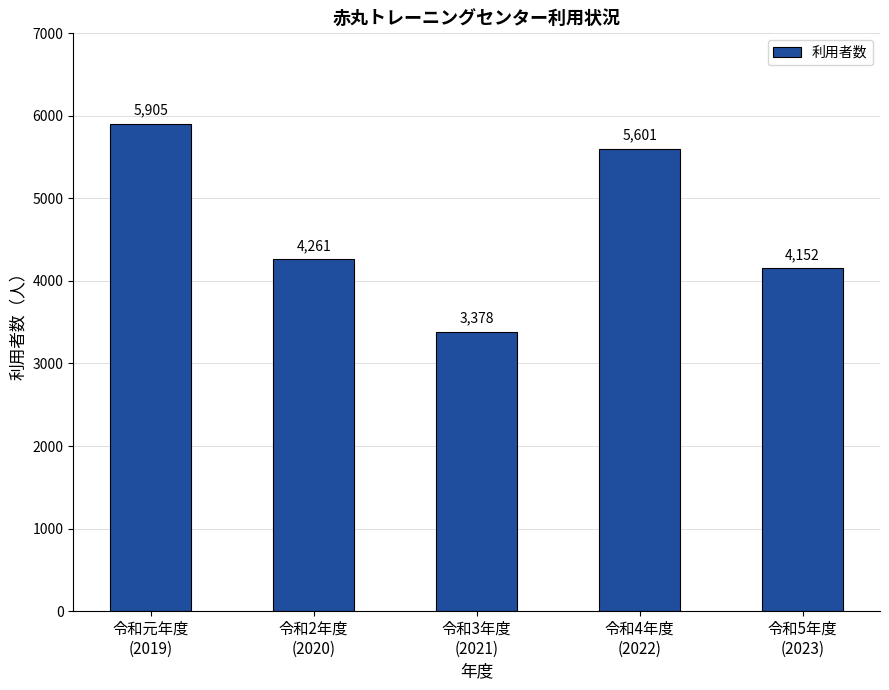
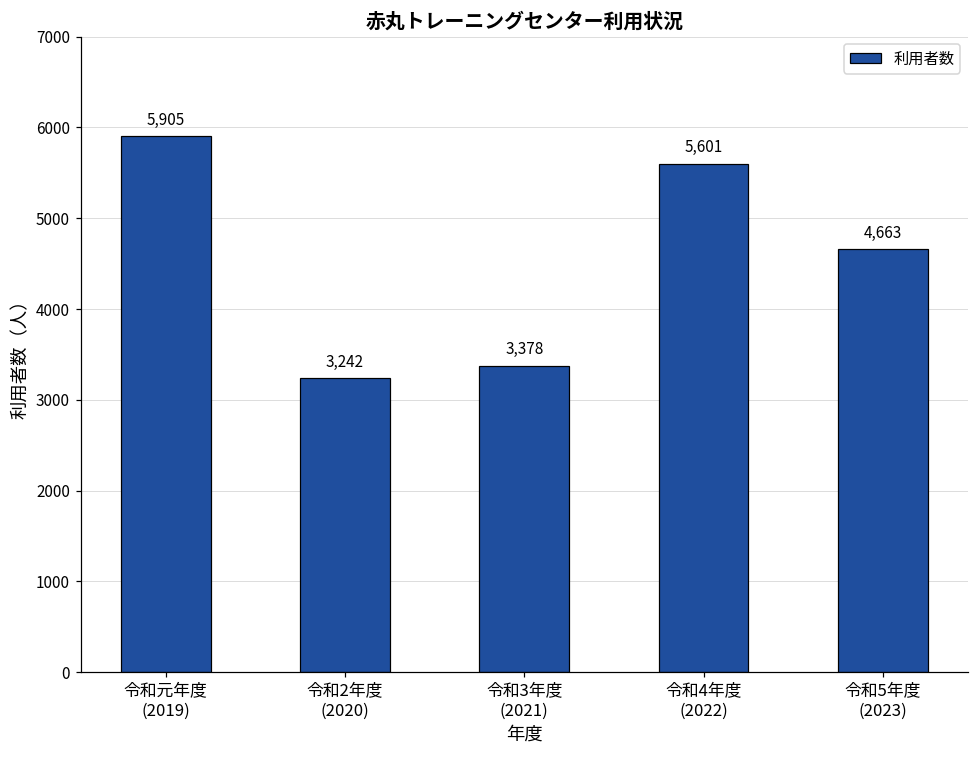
令和2年度 (2020): 4,261 -> 3,242
令和5年度 (2023): 4,152 -> 4,663
